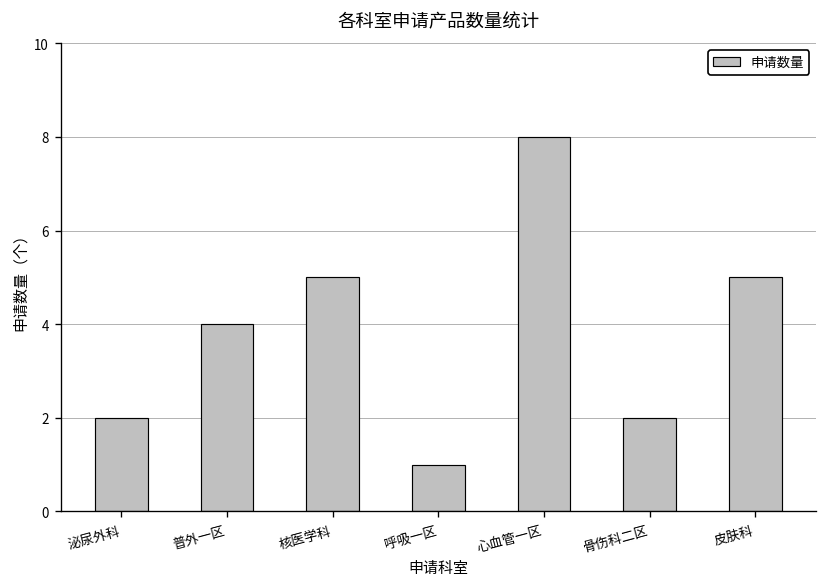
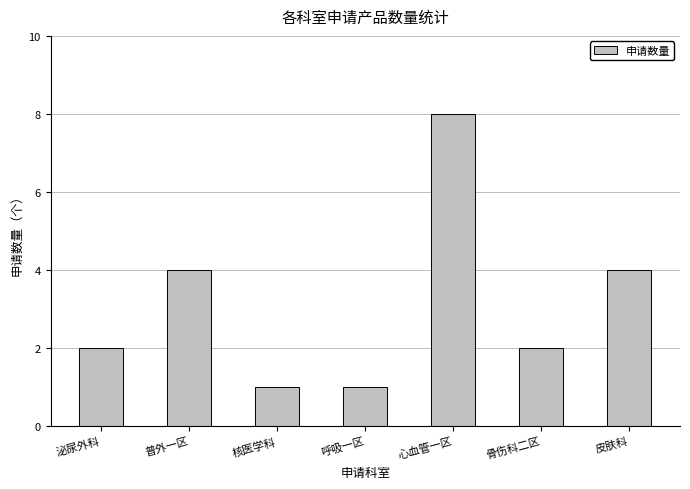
核医学科: 5 -> 1
皮肤科: 5 -> 4
